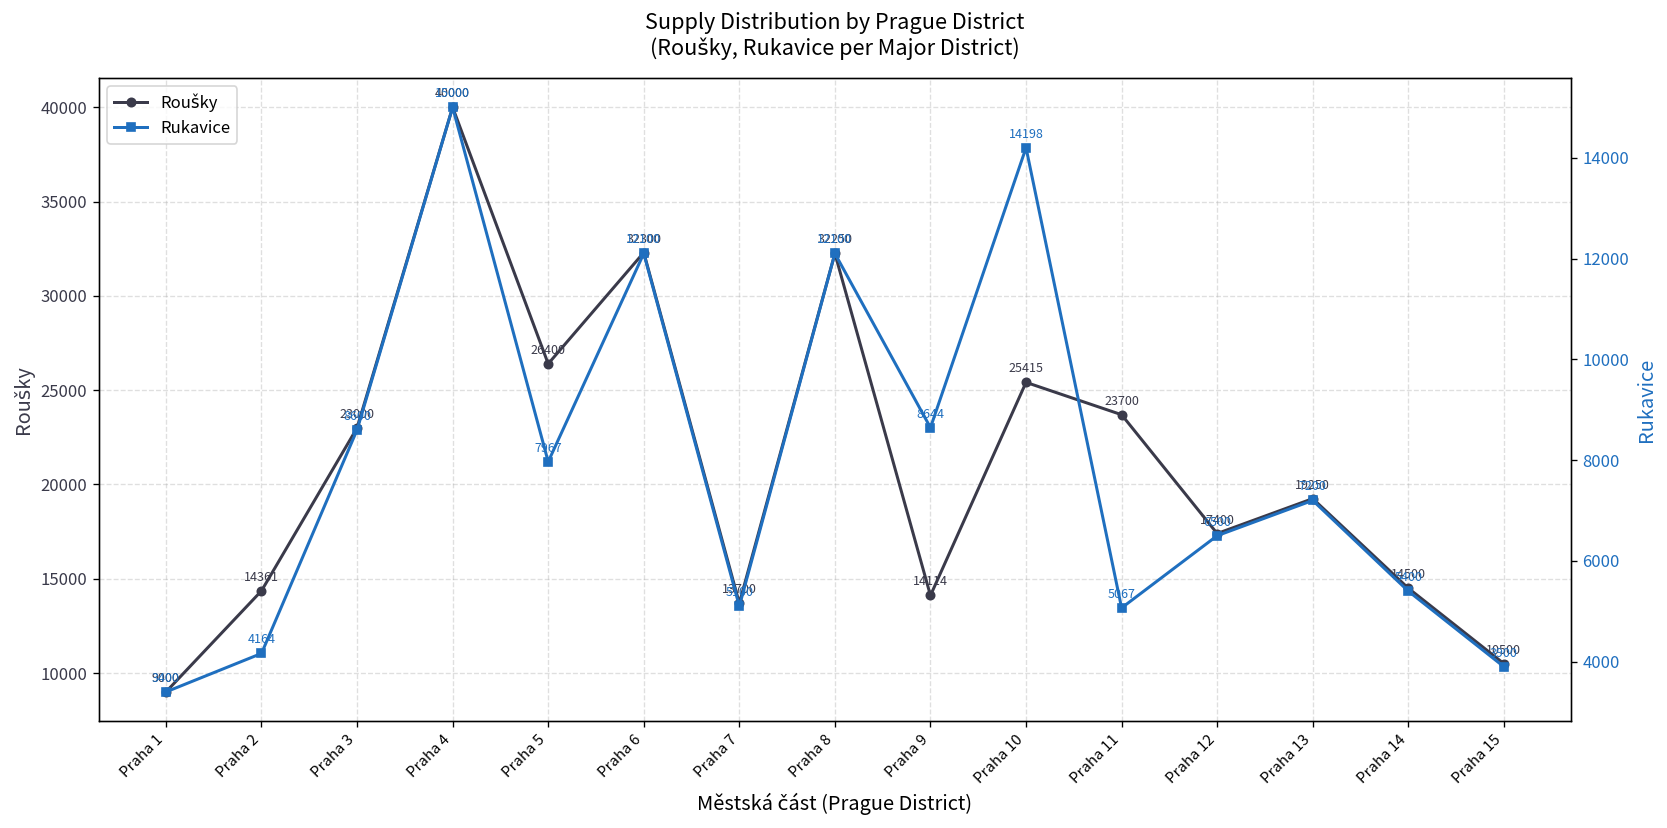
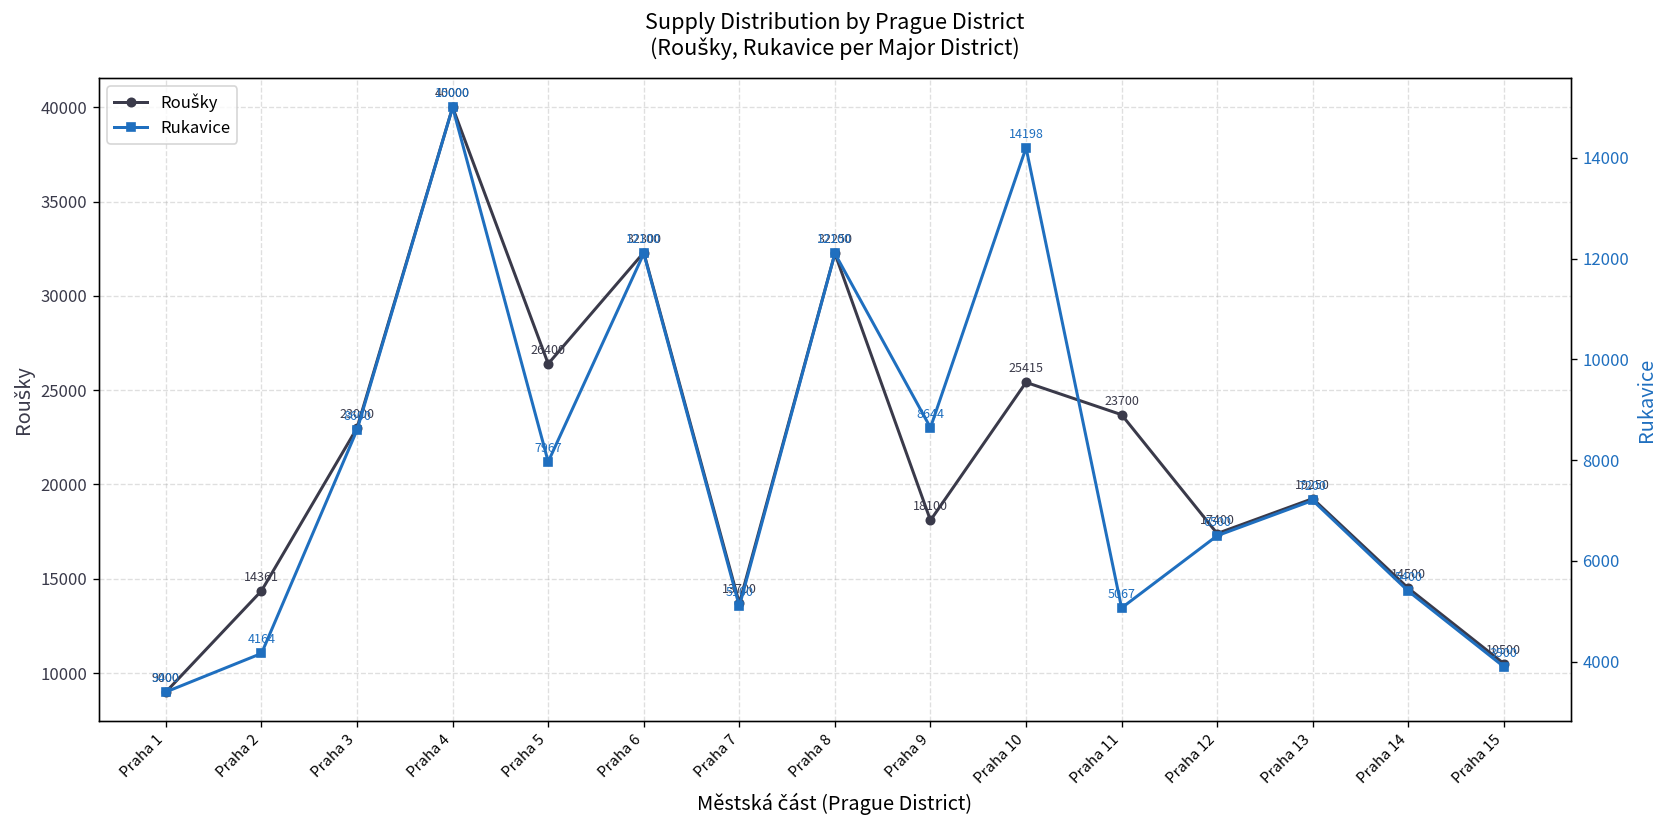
Roušky, Praha 9: 14114 -> 18100
